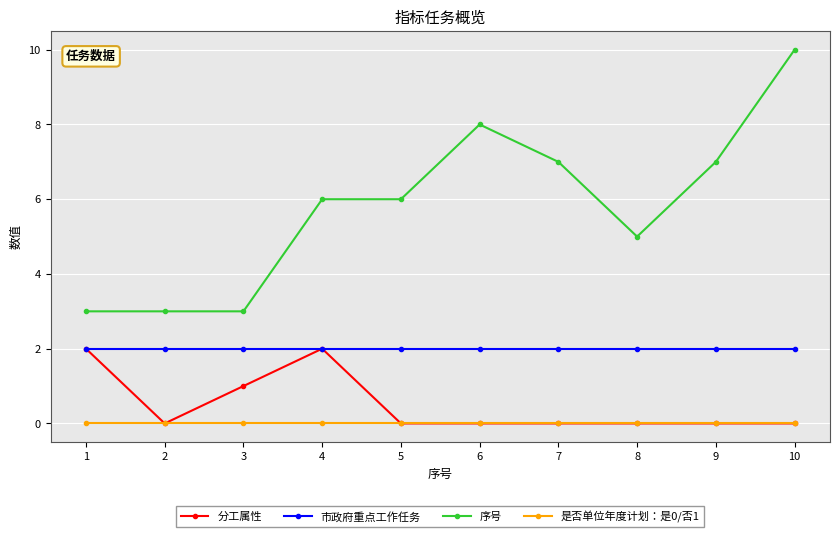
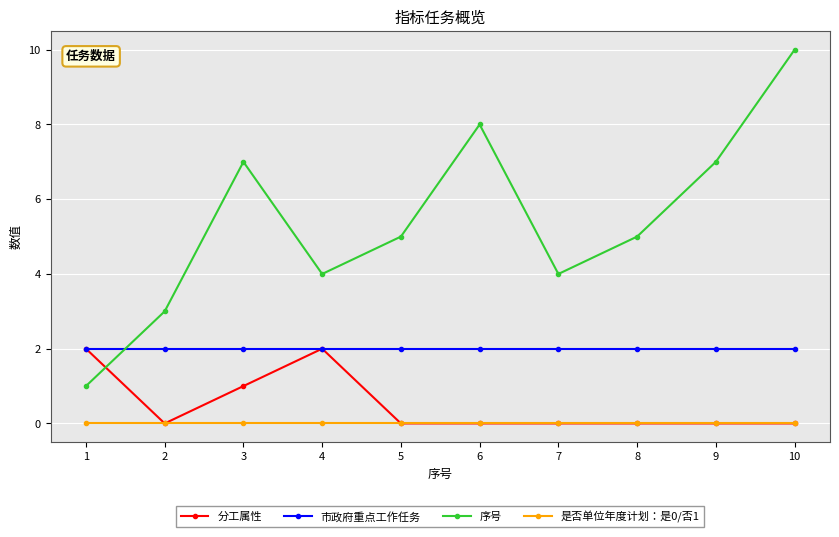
序号, 1: 3 -> 1
序号, 3: 3 -> 7
序号, 4: 6 -> 4
序号, 5: 6 -> 5
序号, 7: 7 -> 4
